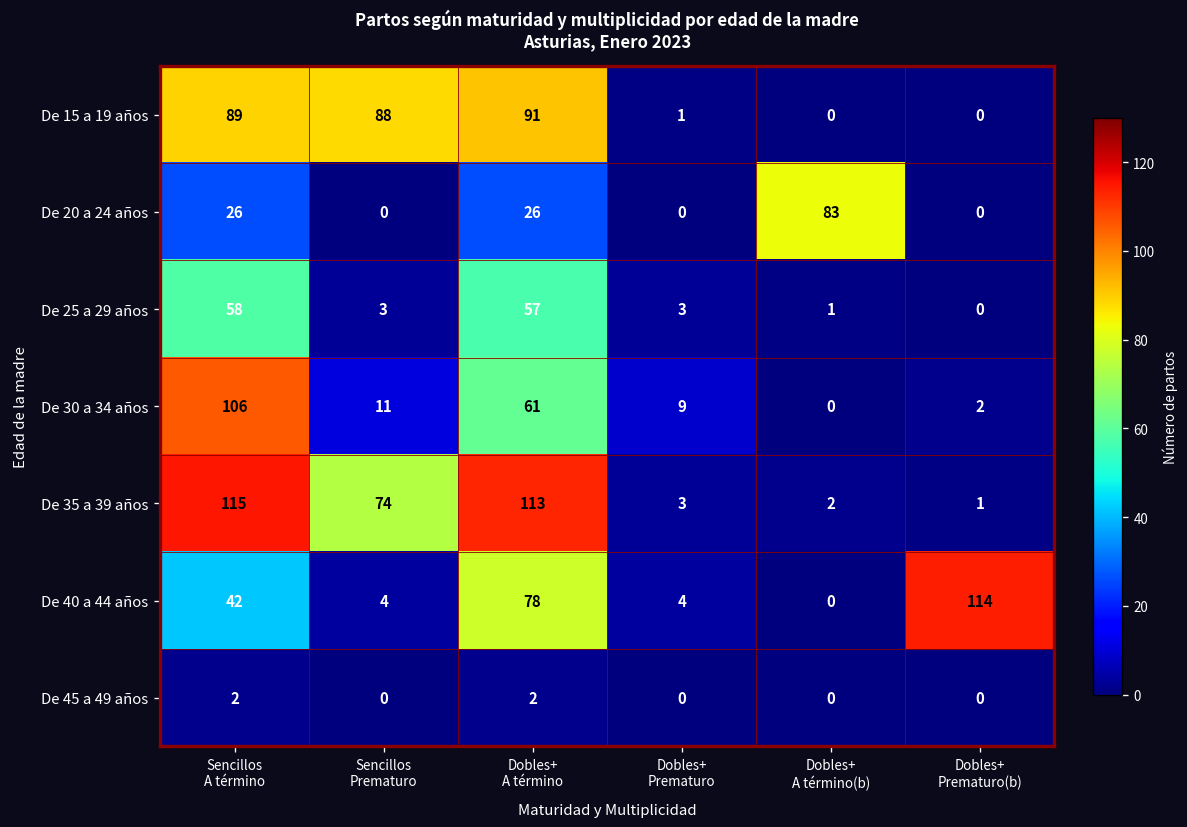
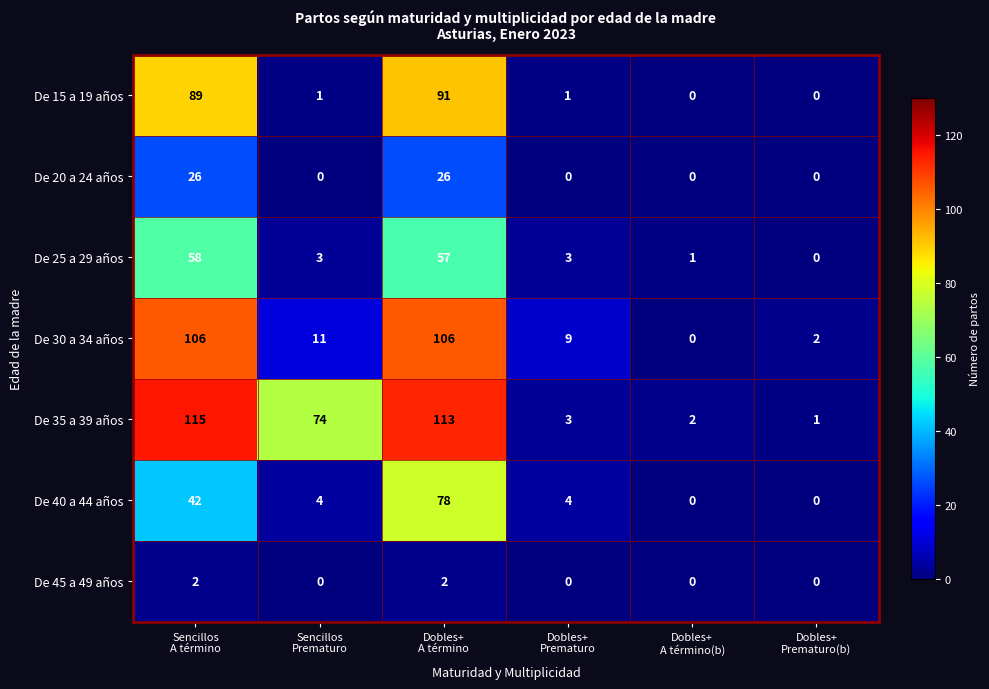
De 15 a 19 años, Sencillos Prematuro: 88 -> 1
De 20 a 24 años, Dobles+ A término(b): 83 -> 0
De 30 a 34 años, Dobles+ A término: 61 -> 106
De 40 a 44 años, Dobles+ Prematuro(b): 114 -> 0
